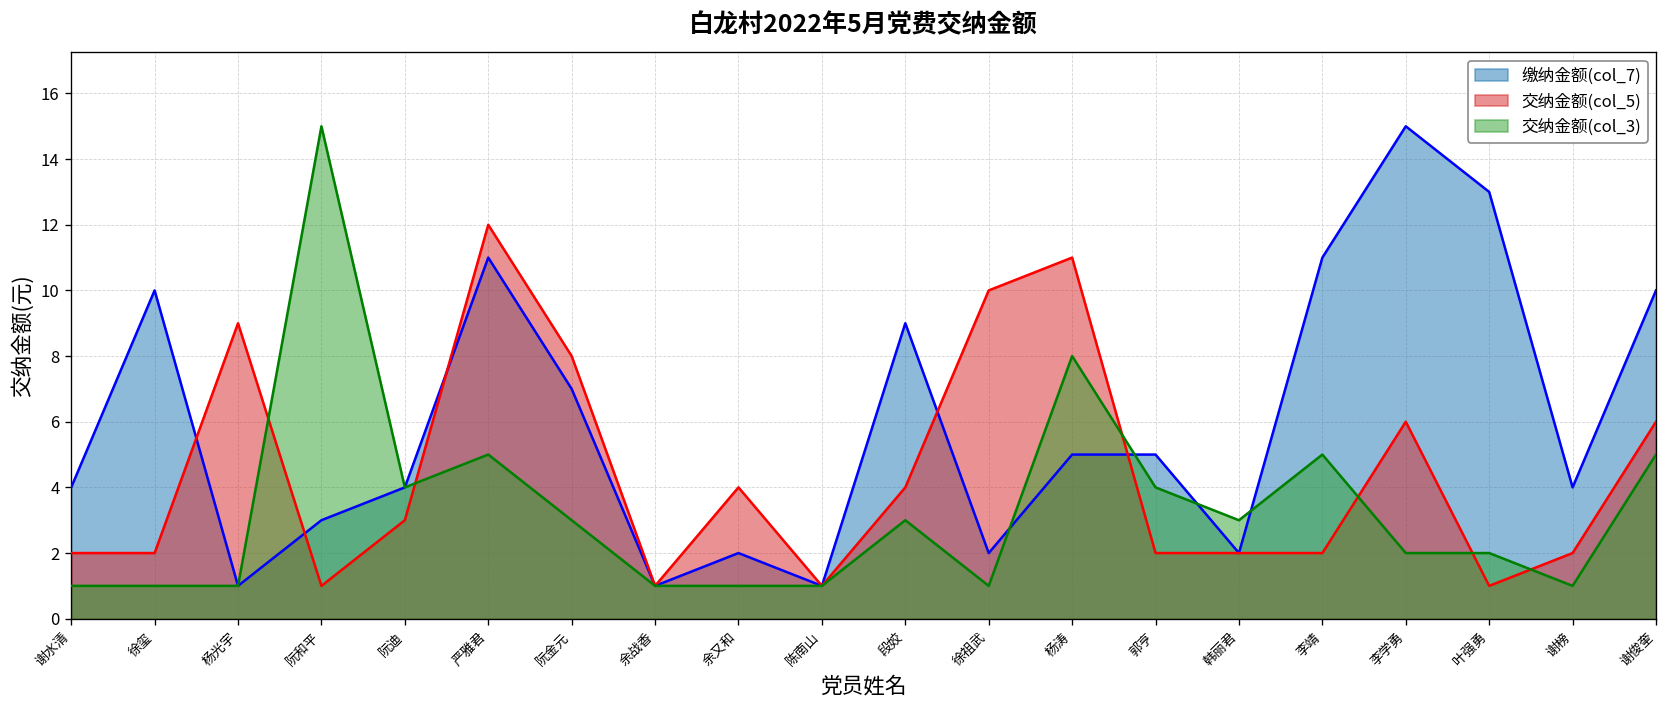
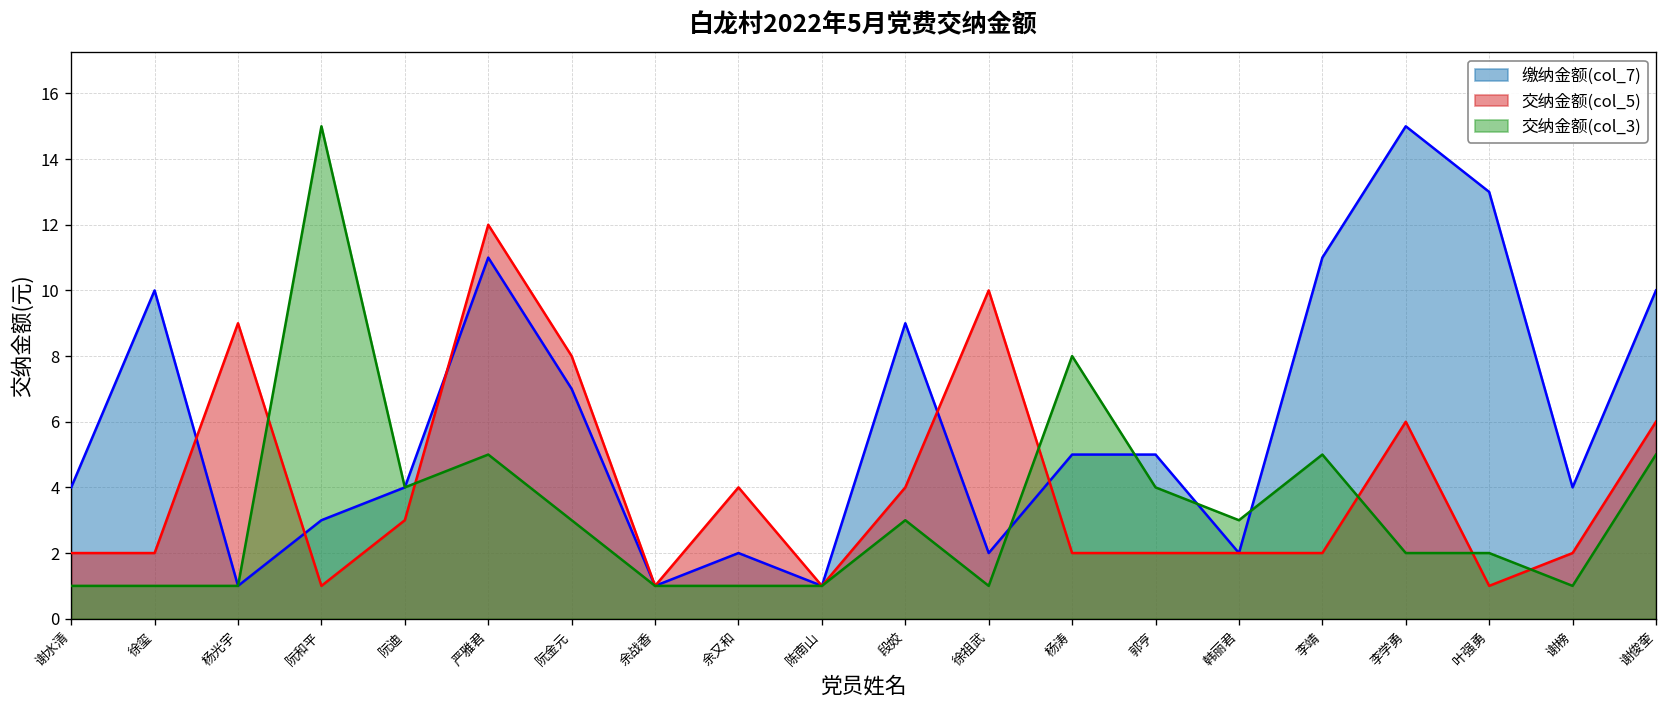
交纳金额(col_5), 杨涛: 11 -> 2
